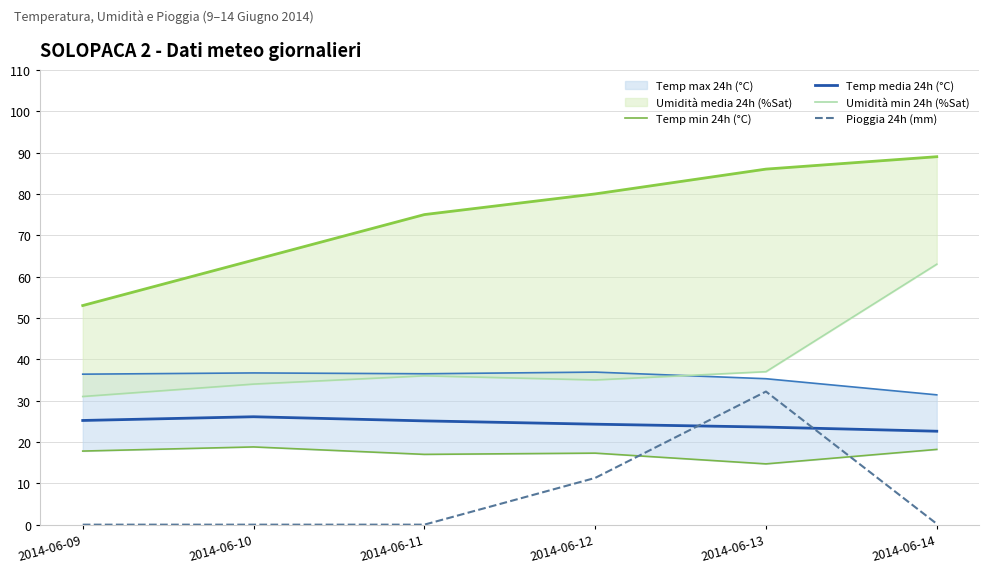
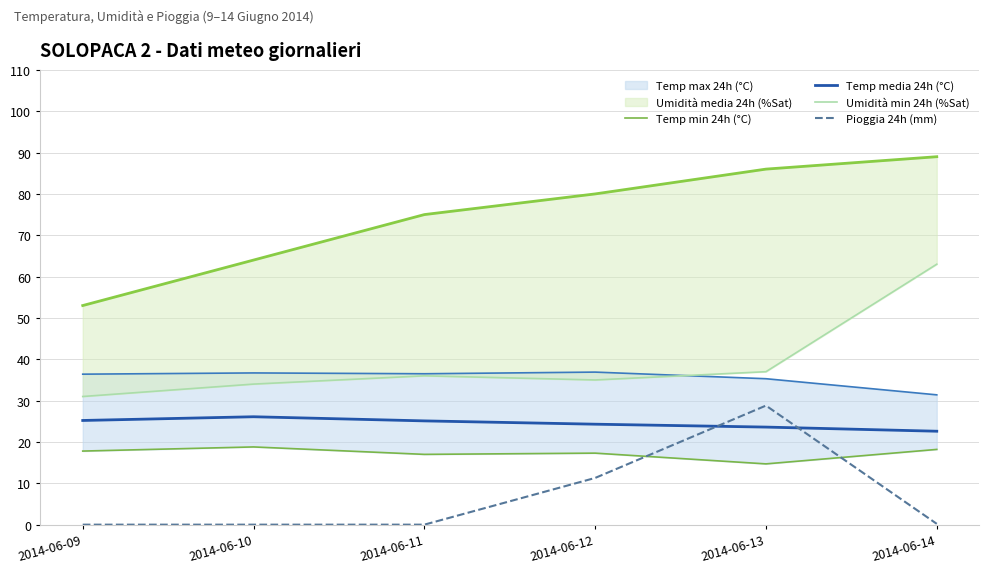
Pioggia 24h (mm), 2014-06-13: 32 -> 29
